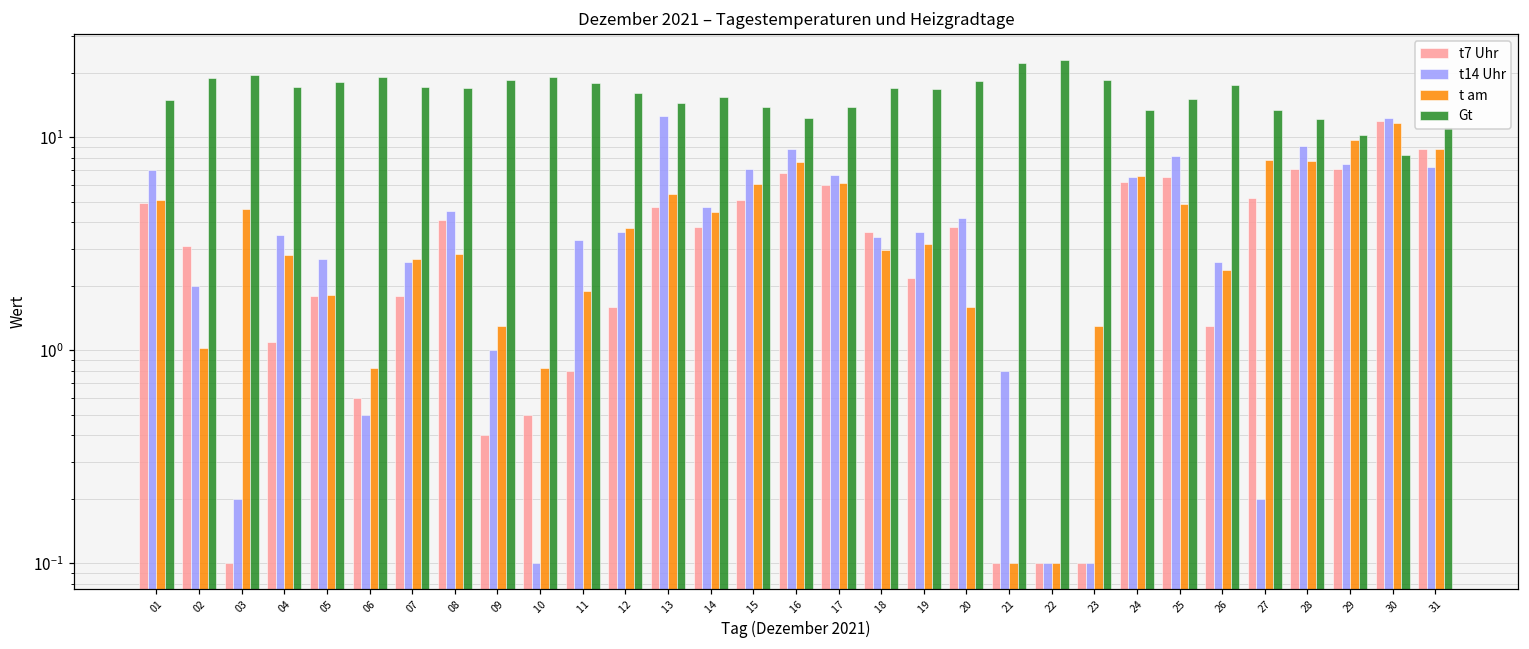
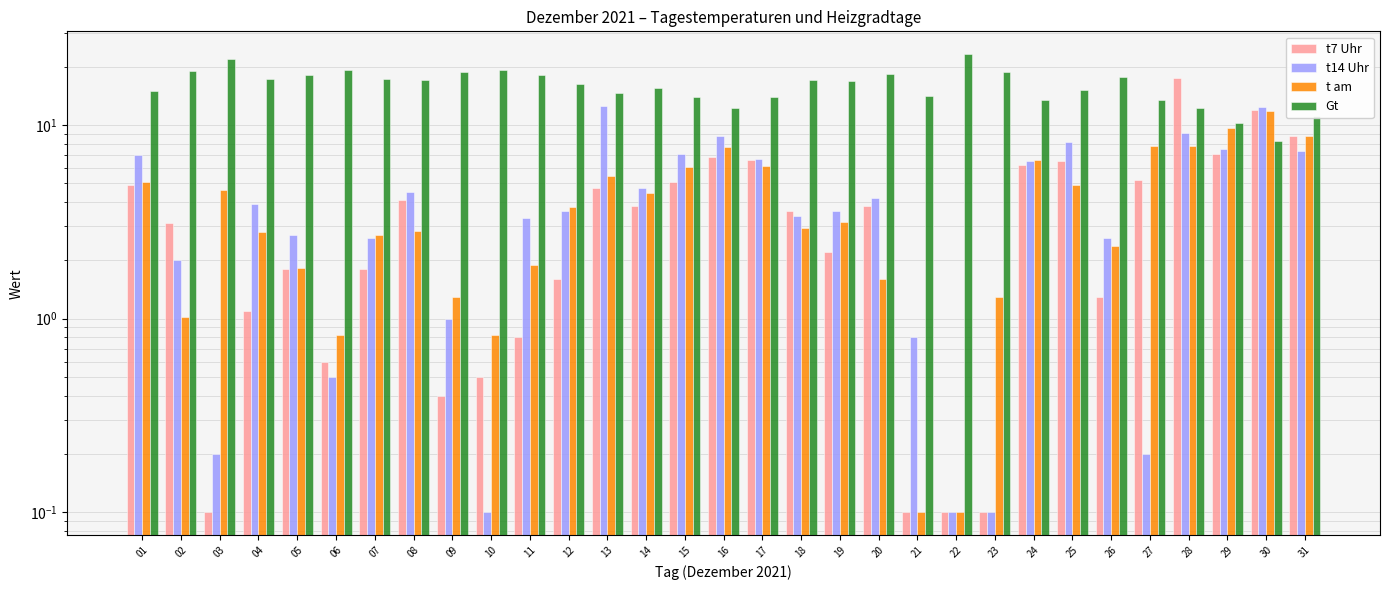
Gt, 03: 20 -> 22
t14 Uhr, 04: 3.5 -> 3.9
t7 Uhr, 17: 6.0 -> 6.6
Gt, 21: 22 -> 14
t7 Uhr, 28: 7.1 -> 17
